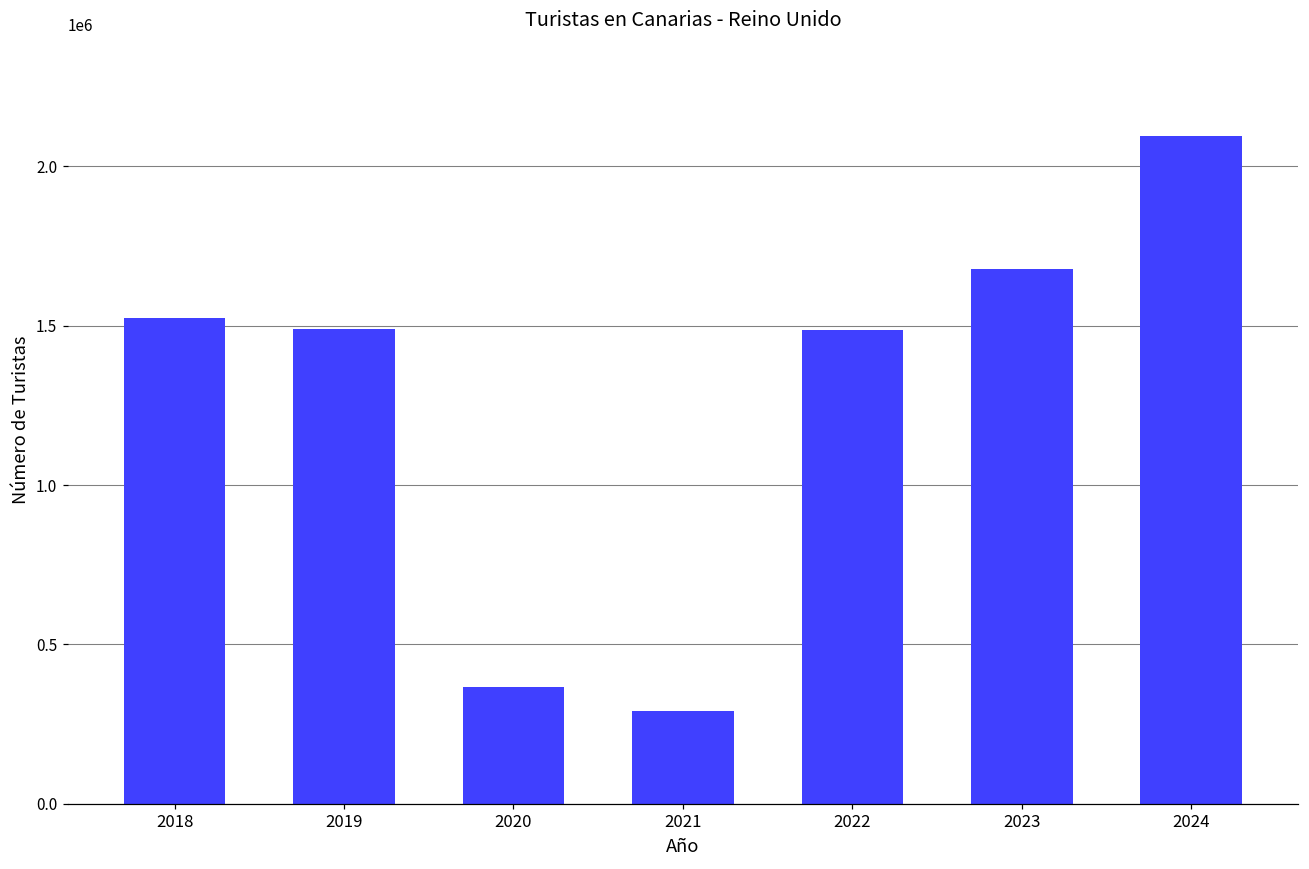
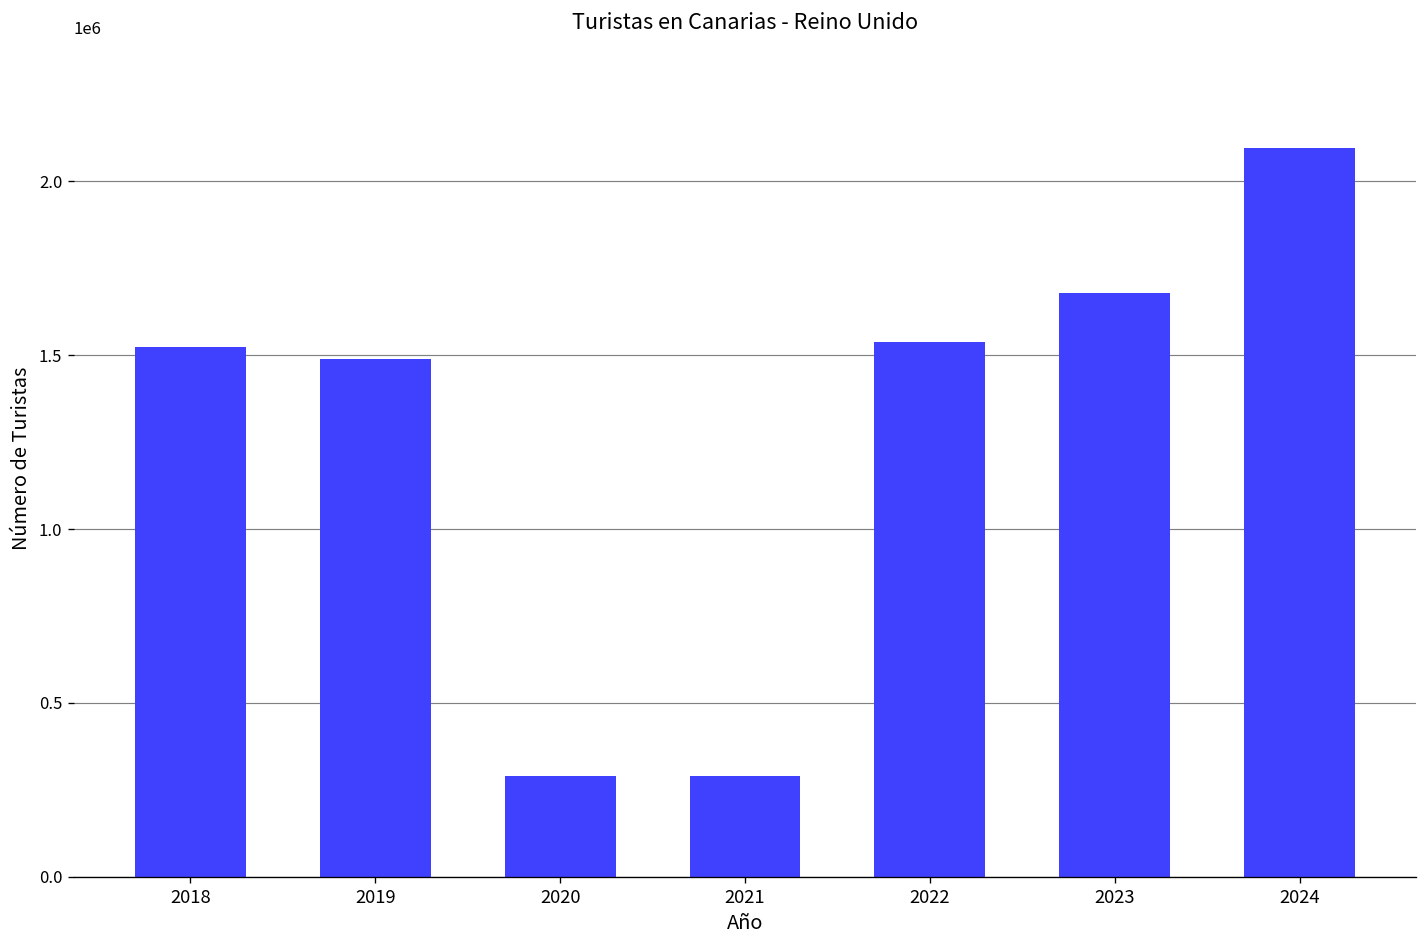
2020: 370000 -> 290000
2022: 1490000 -> 1540000
